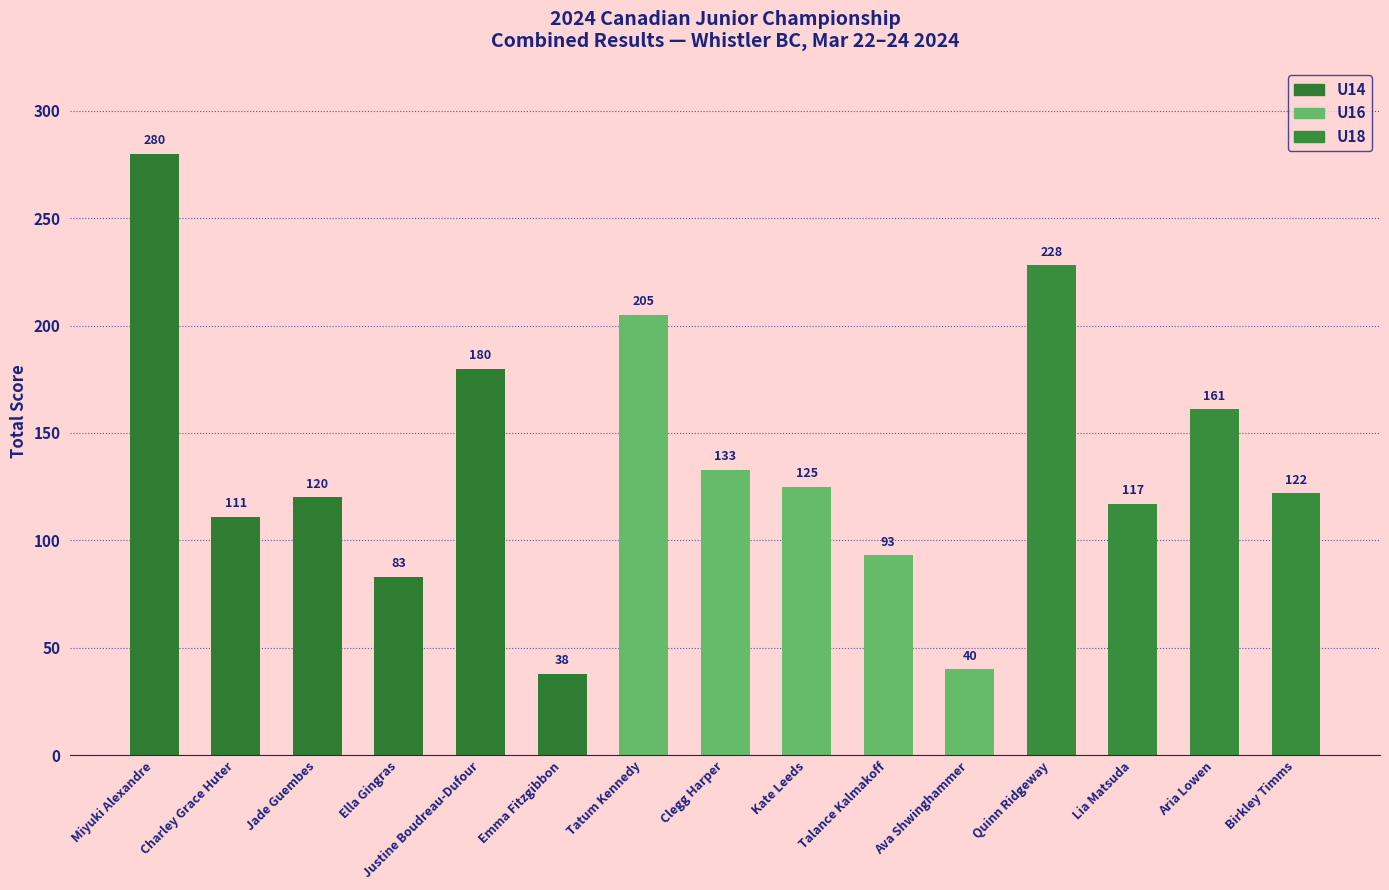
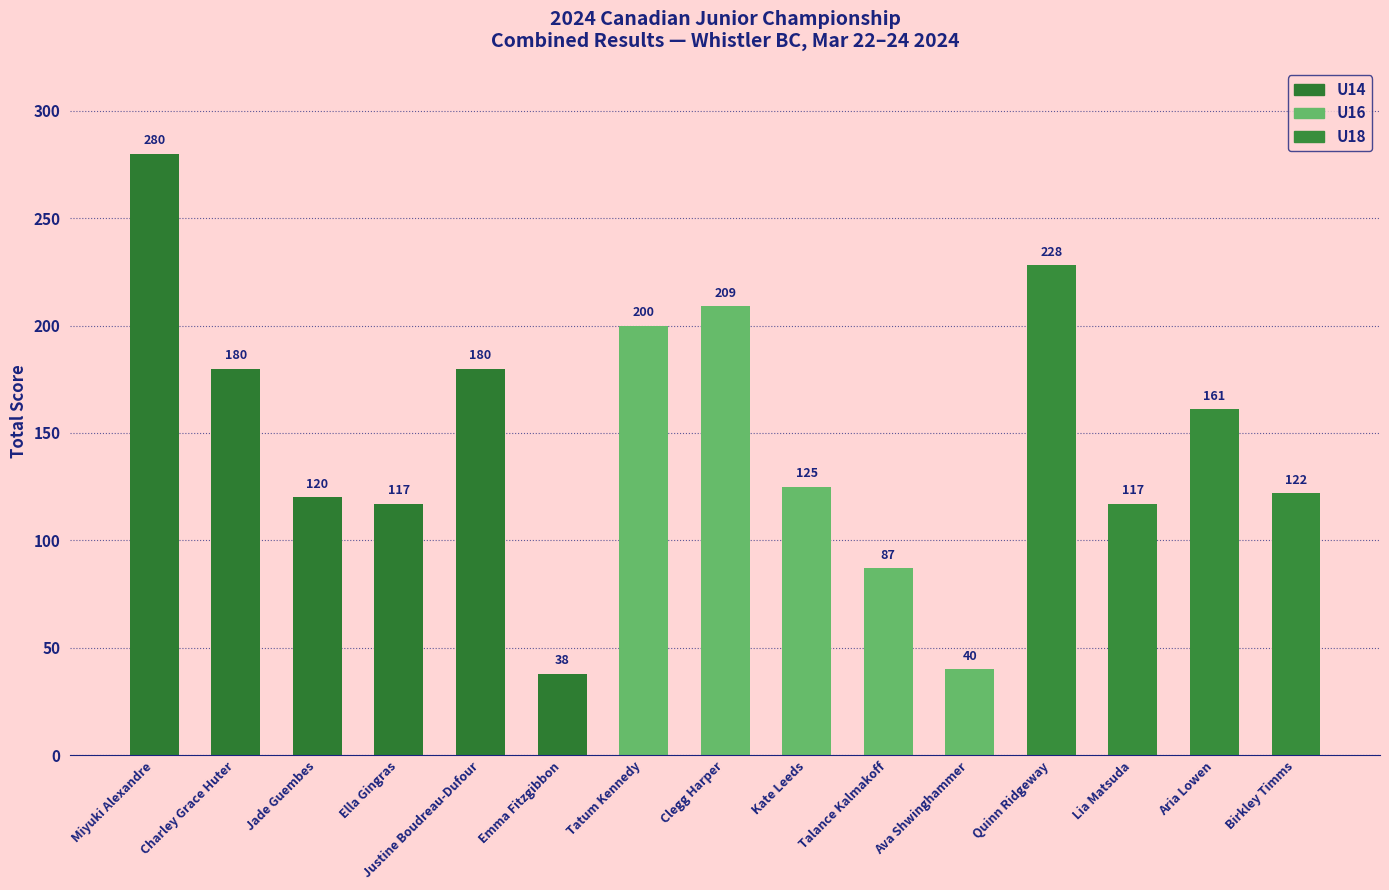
Charley Grace Huter: 111 -> 180
Ella Gingras: 83 -> 117
Tatum Kennedy: 205 -> 200
Clegg Harper: 133 -> 209
Talance Kalmakoff: 93 -> 87
